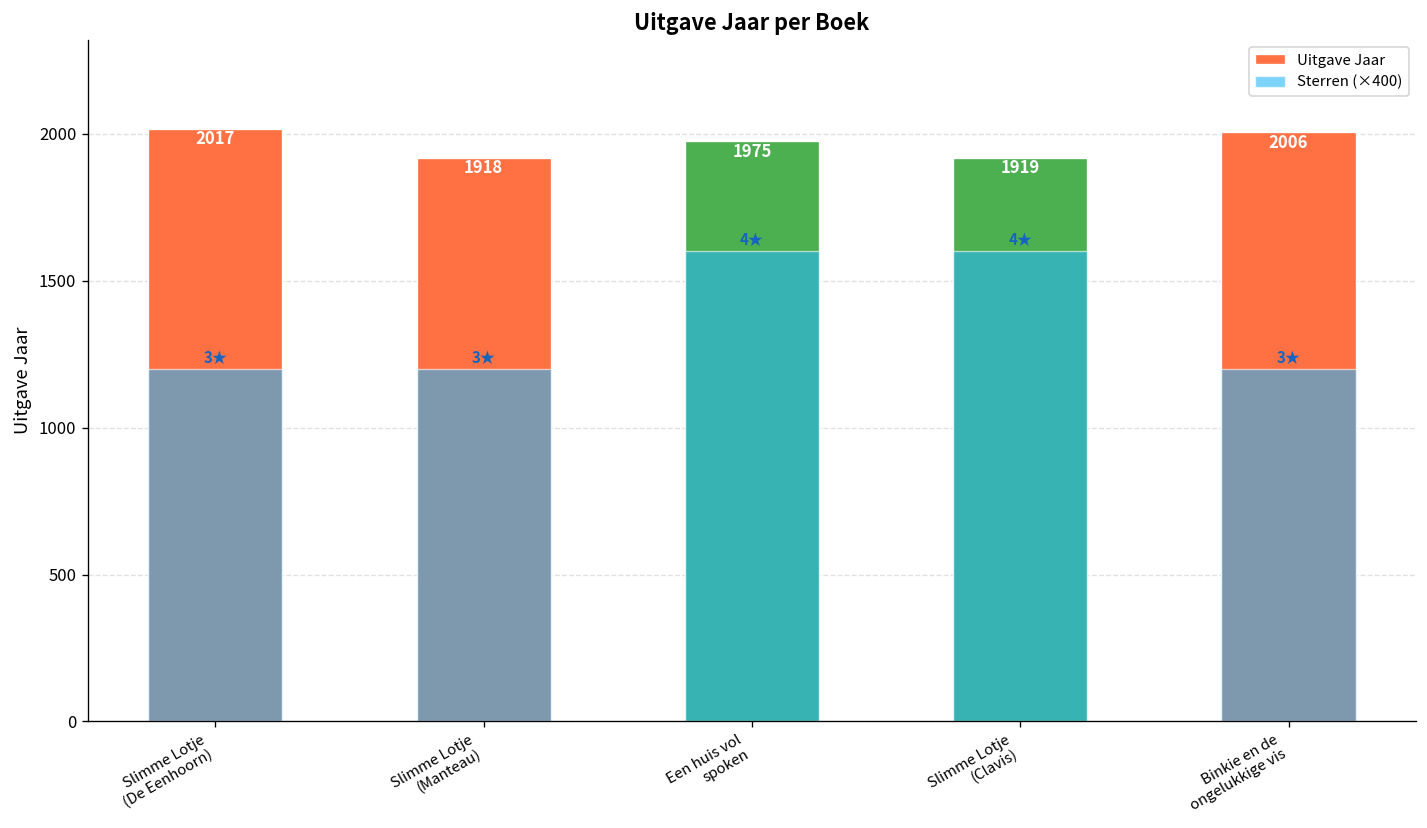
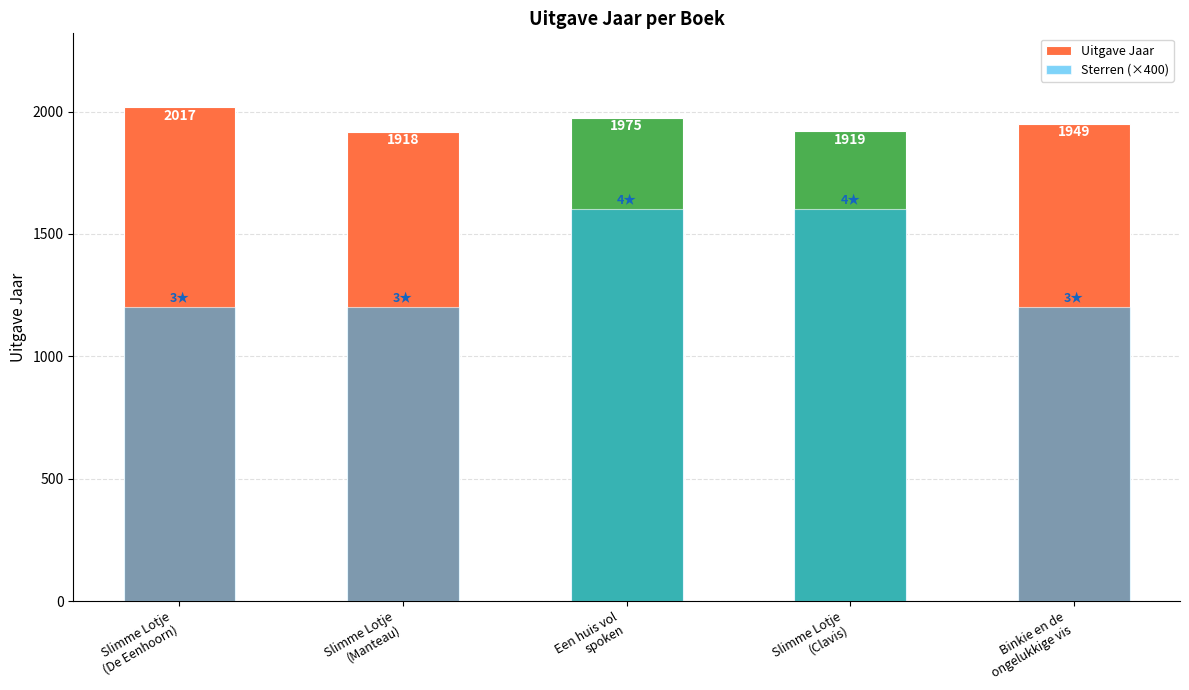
Uitgave Jaar, Binkie en de ongelukkige vis: 2006 -> 1949
